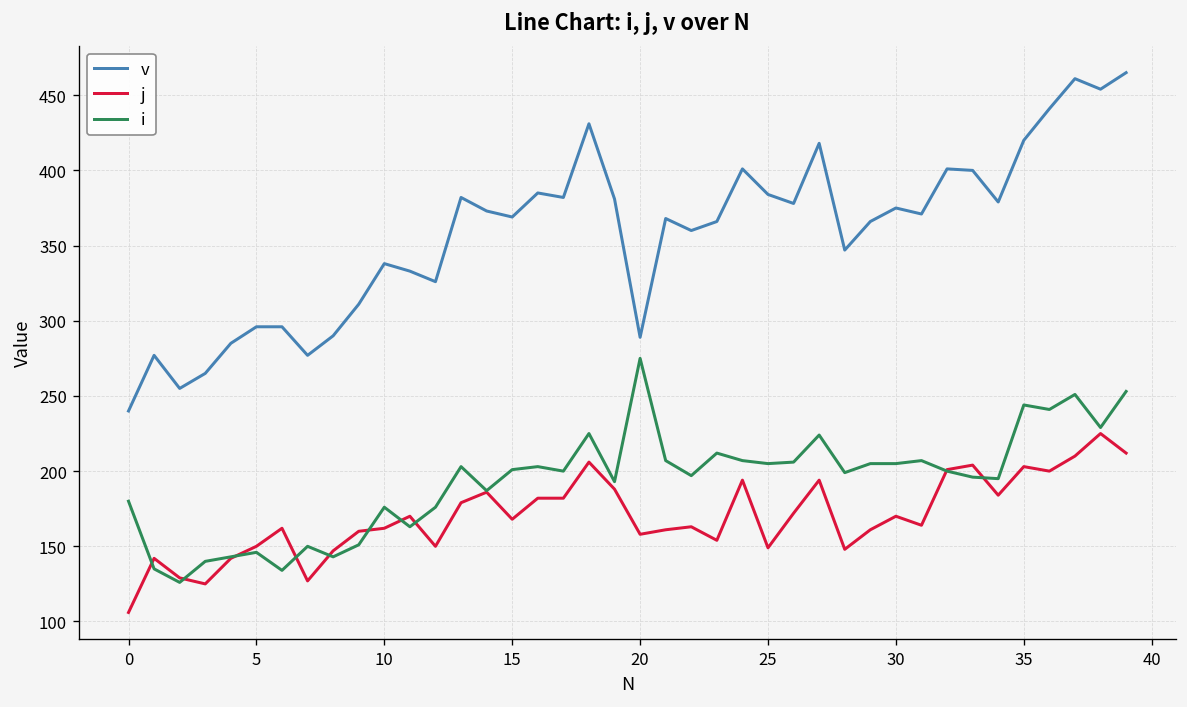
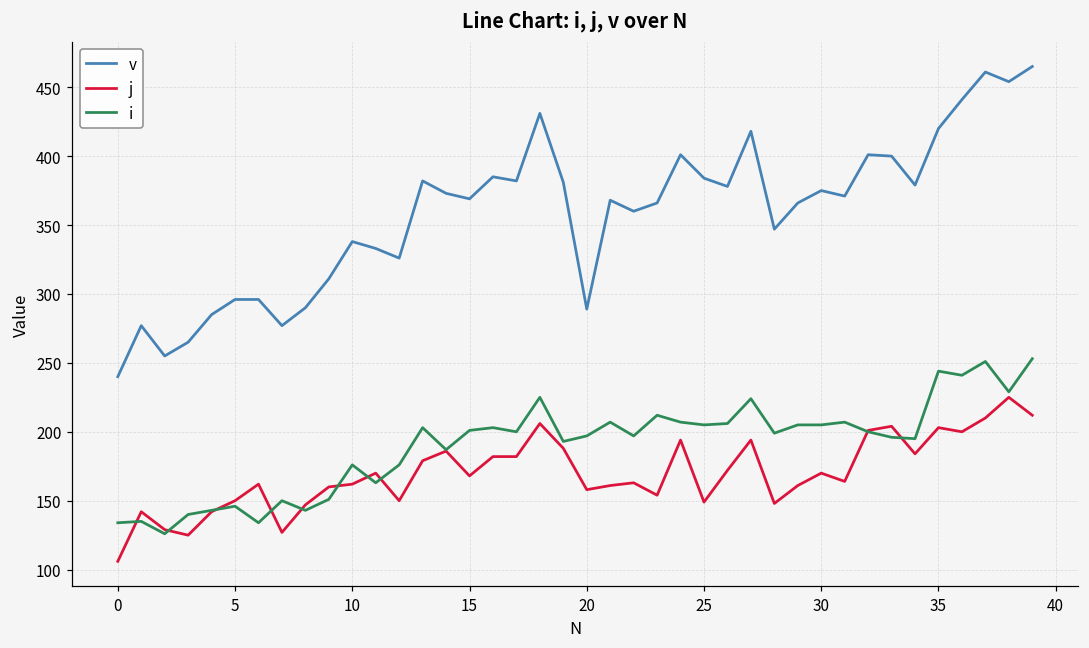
i, 0: 180 -> 134
i, 20: 275 -> 197
